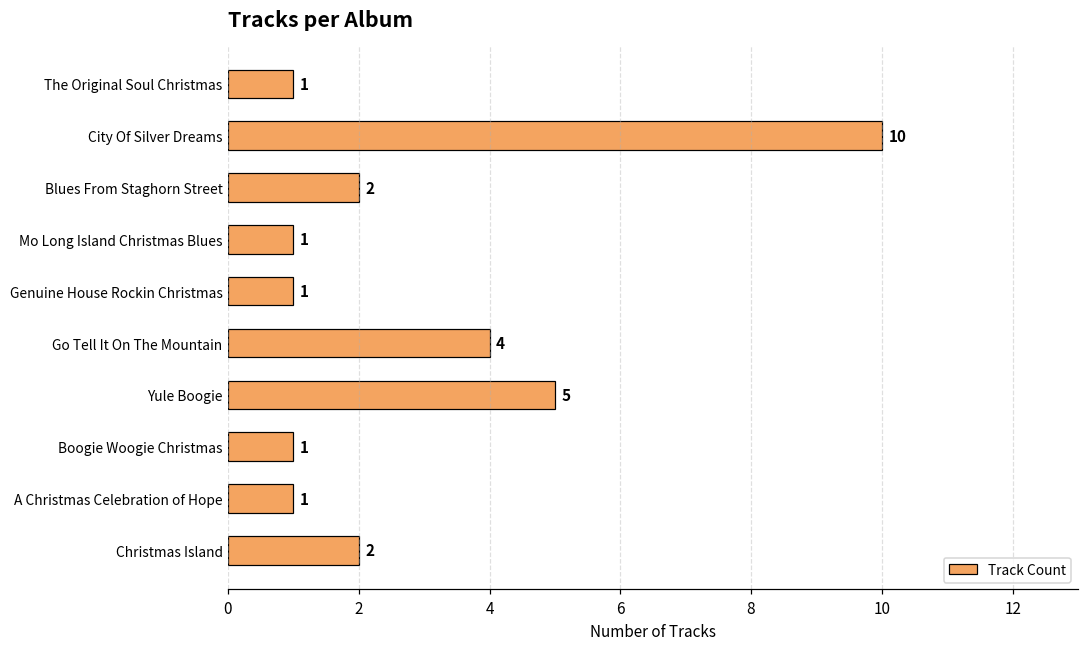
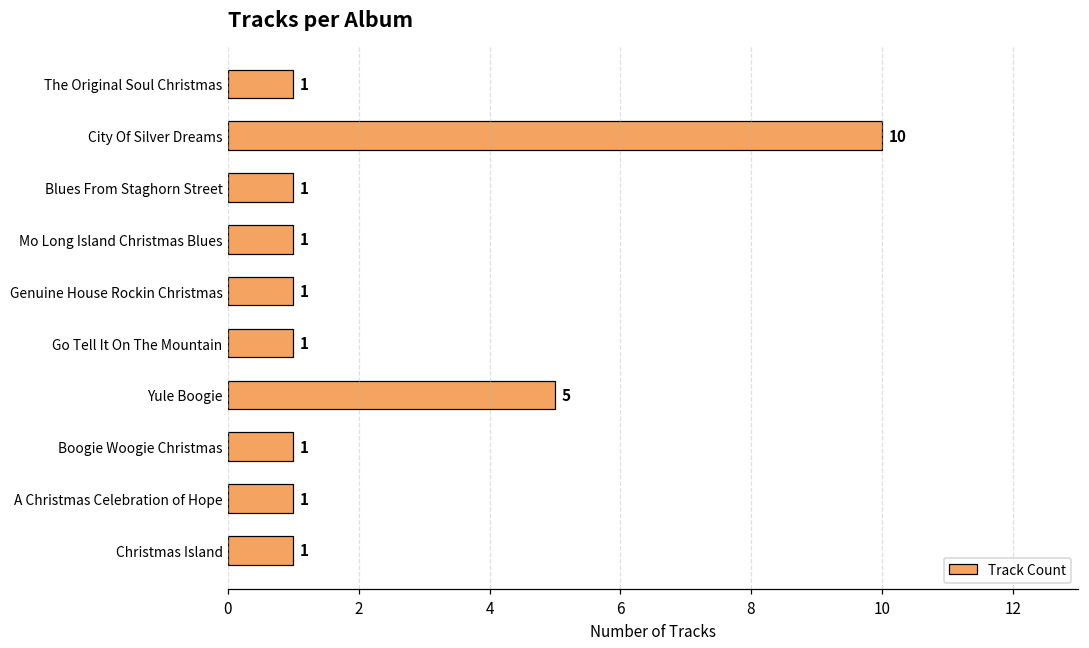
Blues From Staghorn Street: 2 -> 1
Go Tell It On The Mountain: 4 -> 1
Christmas Island: 2 -> 1
